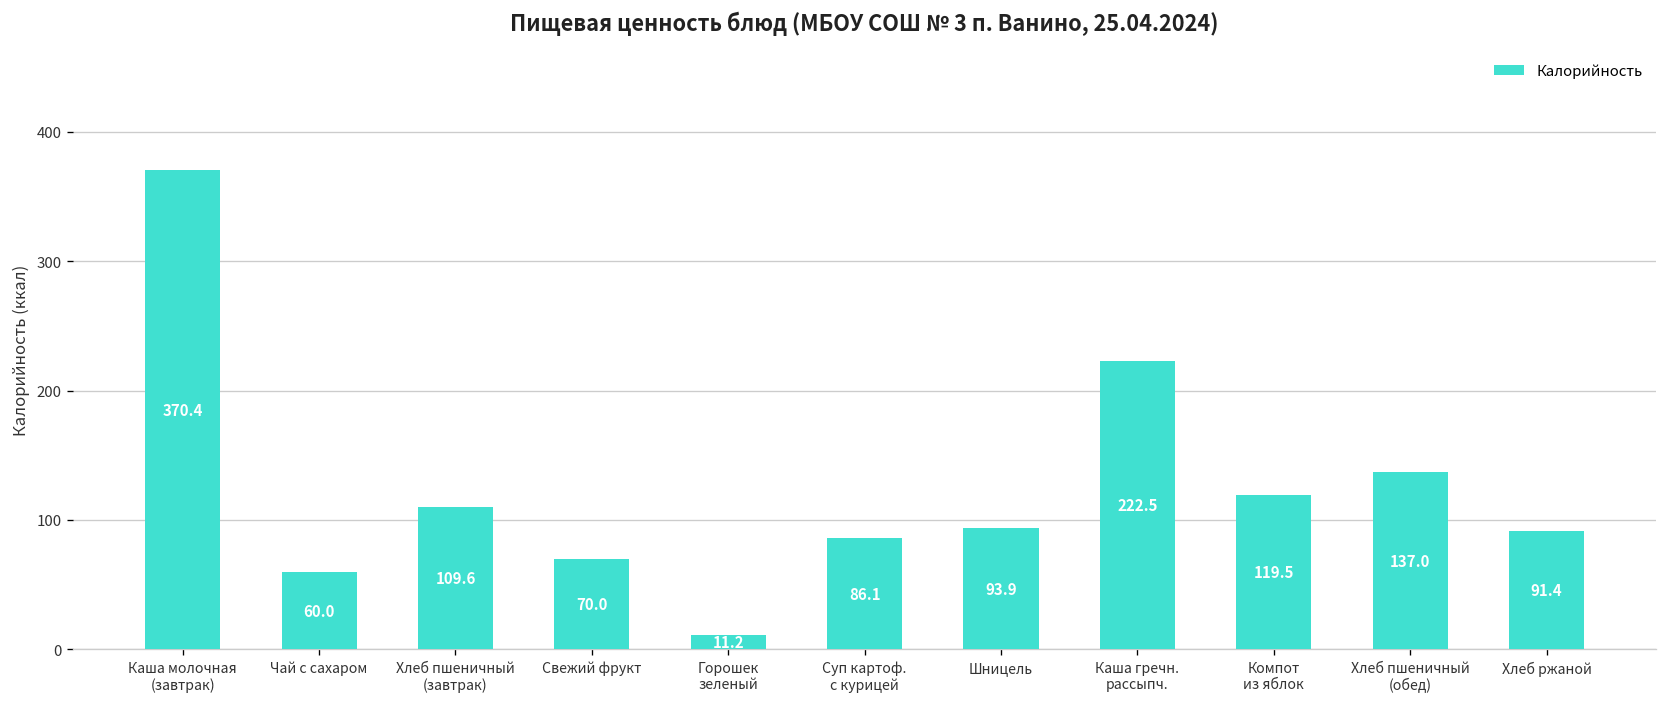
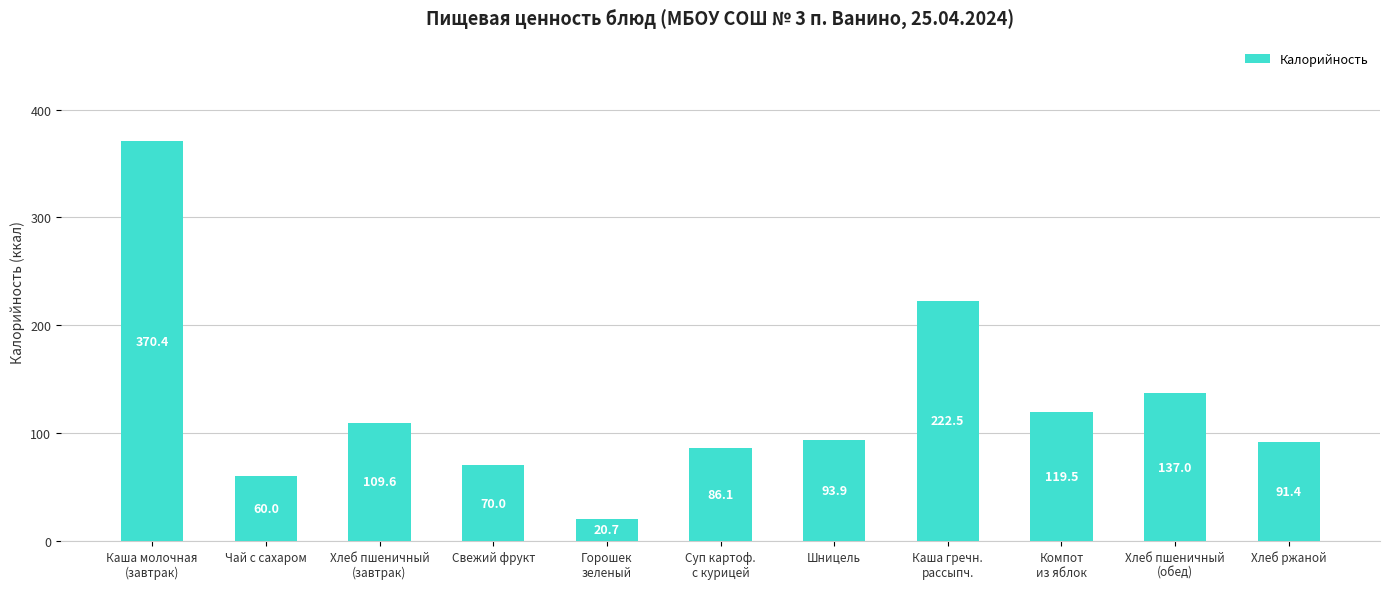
Горошек зеленый: 11.2 -> 20.7
